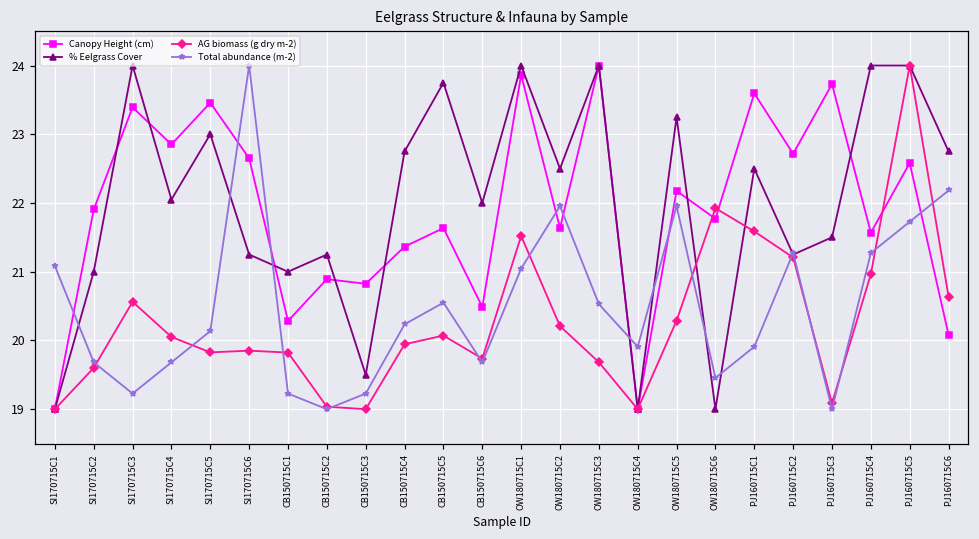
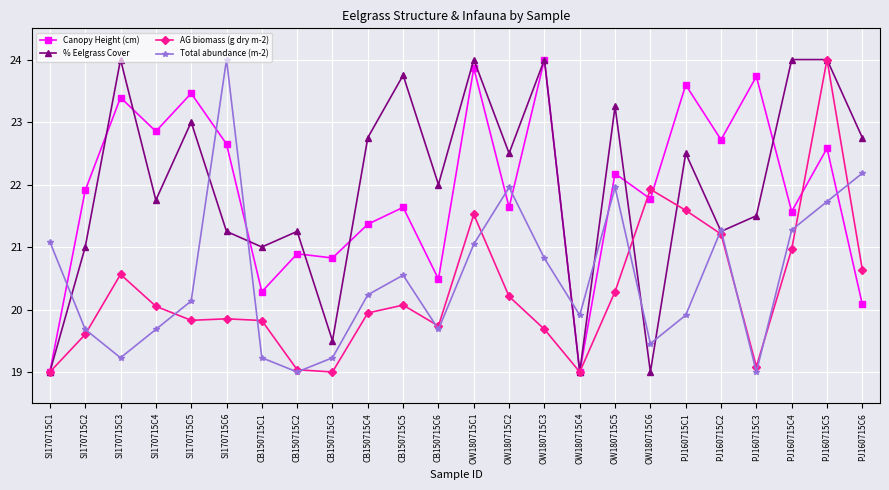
% Eelgrass Cover, SI170715C4: 22.1 -> 21.8
Total abundance (m-2), OW180715C3: 20.5 -> 20.8
